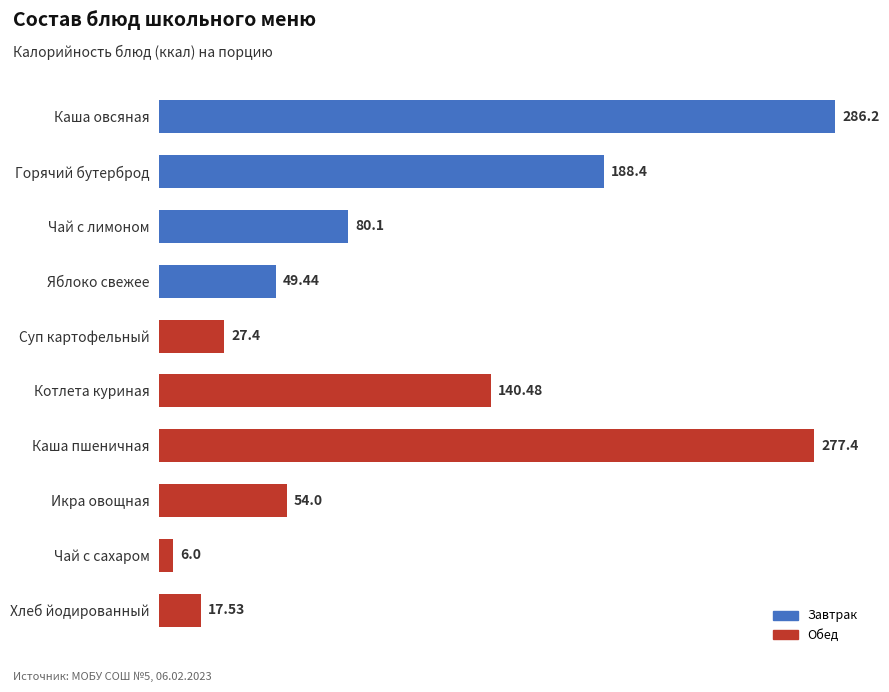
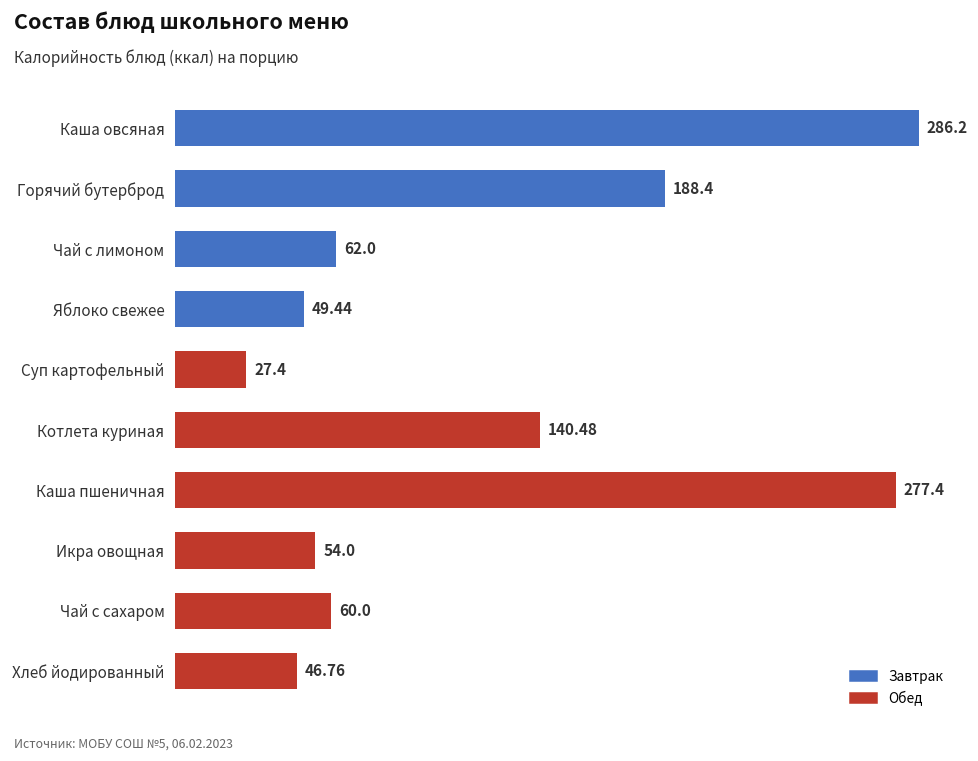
Чай с лимоном: 80.1 -> 62.0
Чай с сахаром: 6.0 -> 60.0
Хлеб йодированный: 17.53 -> 46.76
